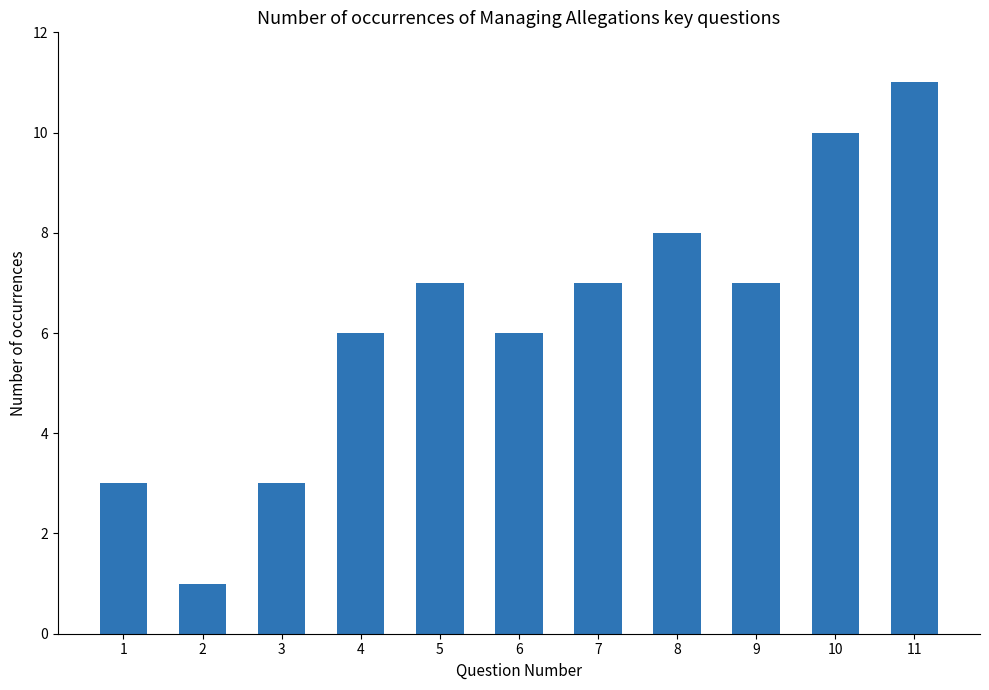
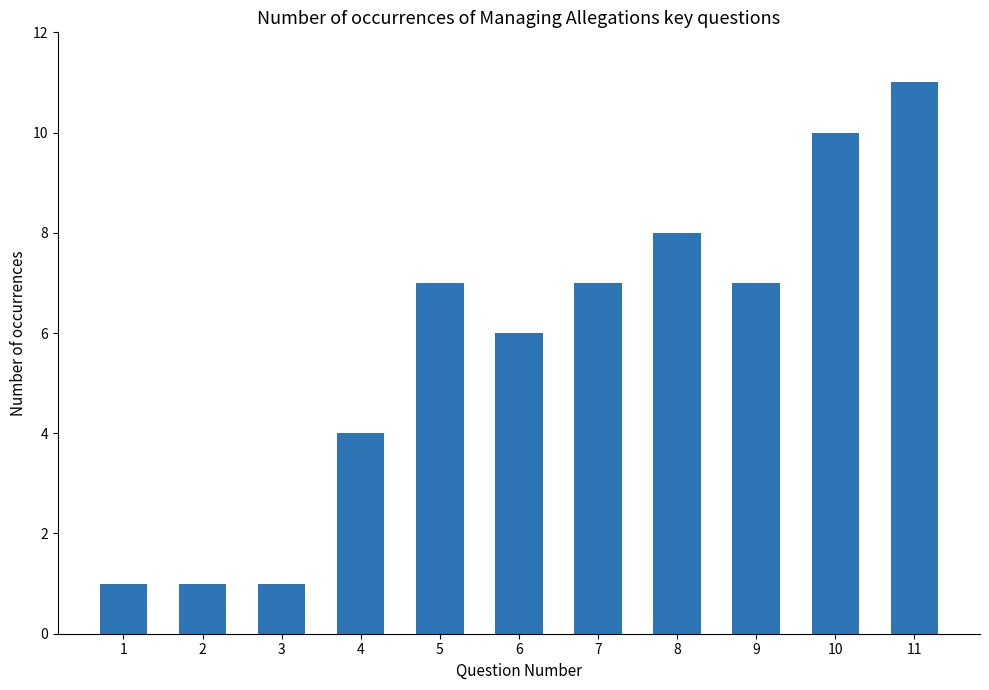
1: 3 -> 1
3: 3 -> 1
4: 6 -> 4
